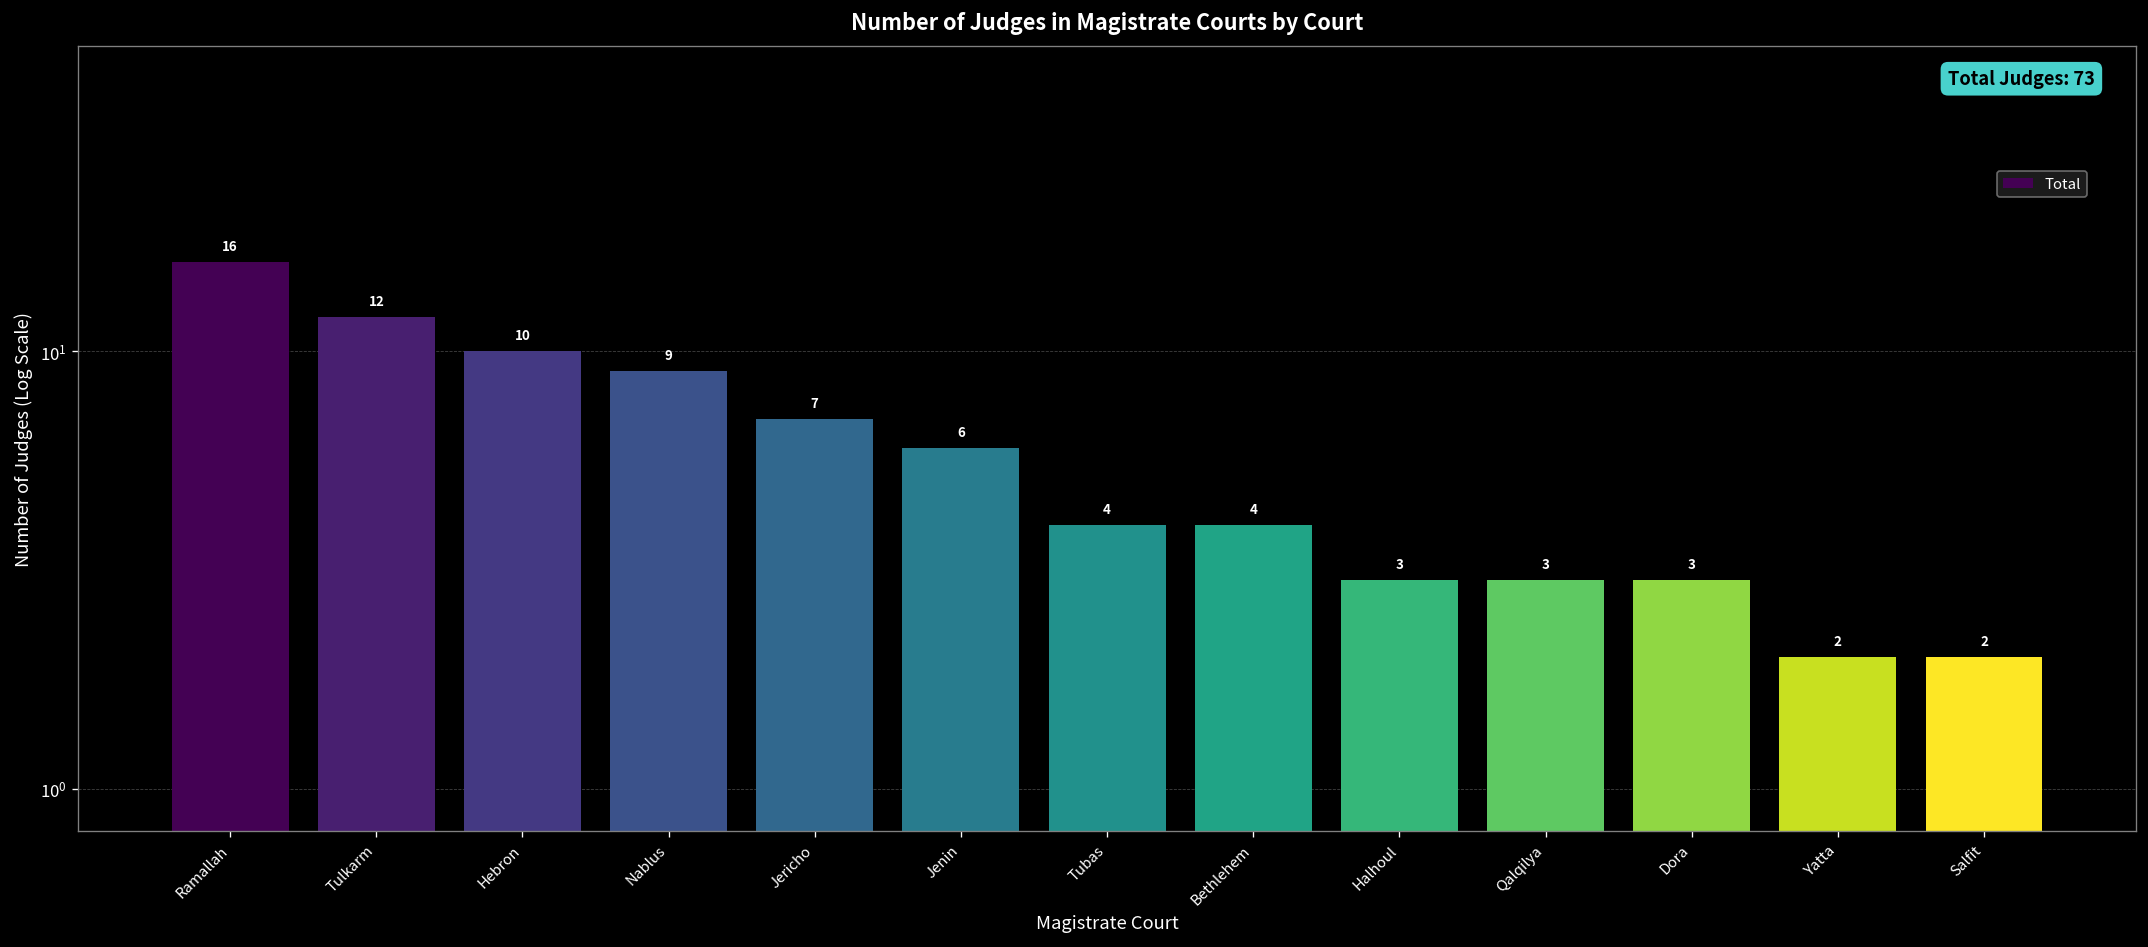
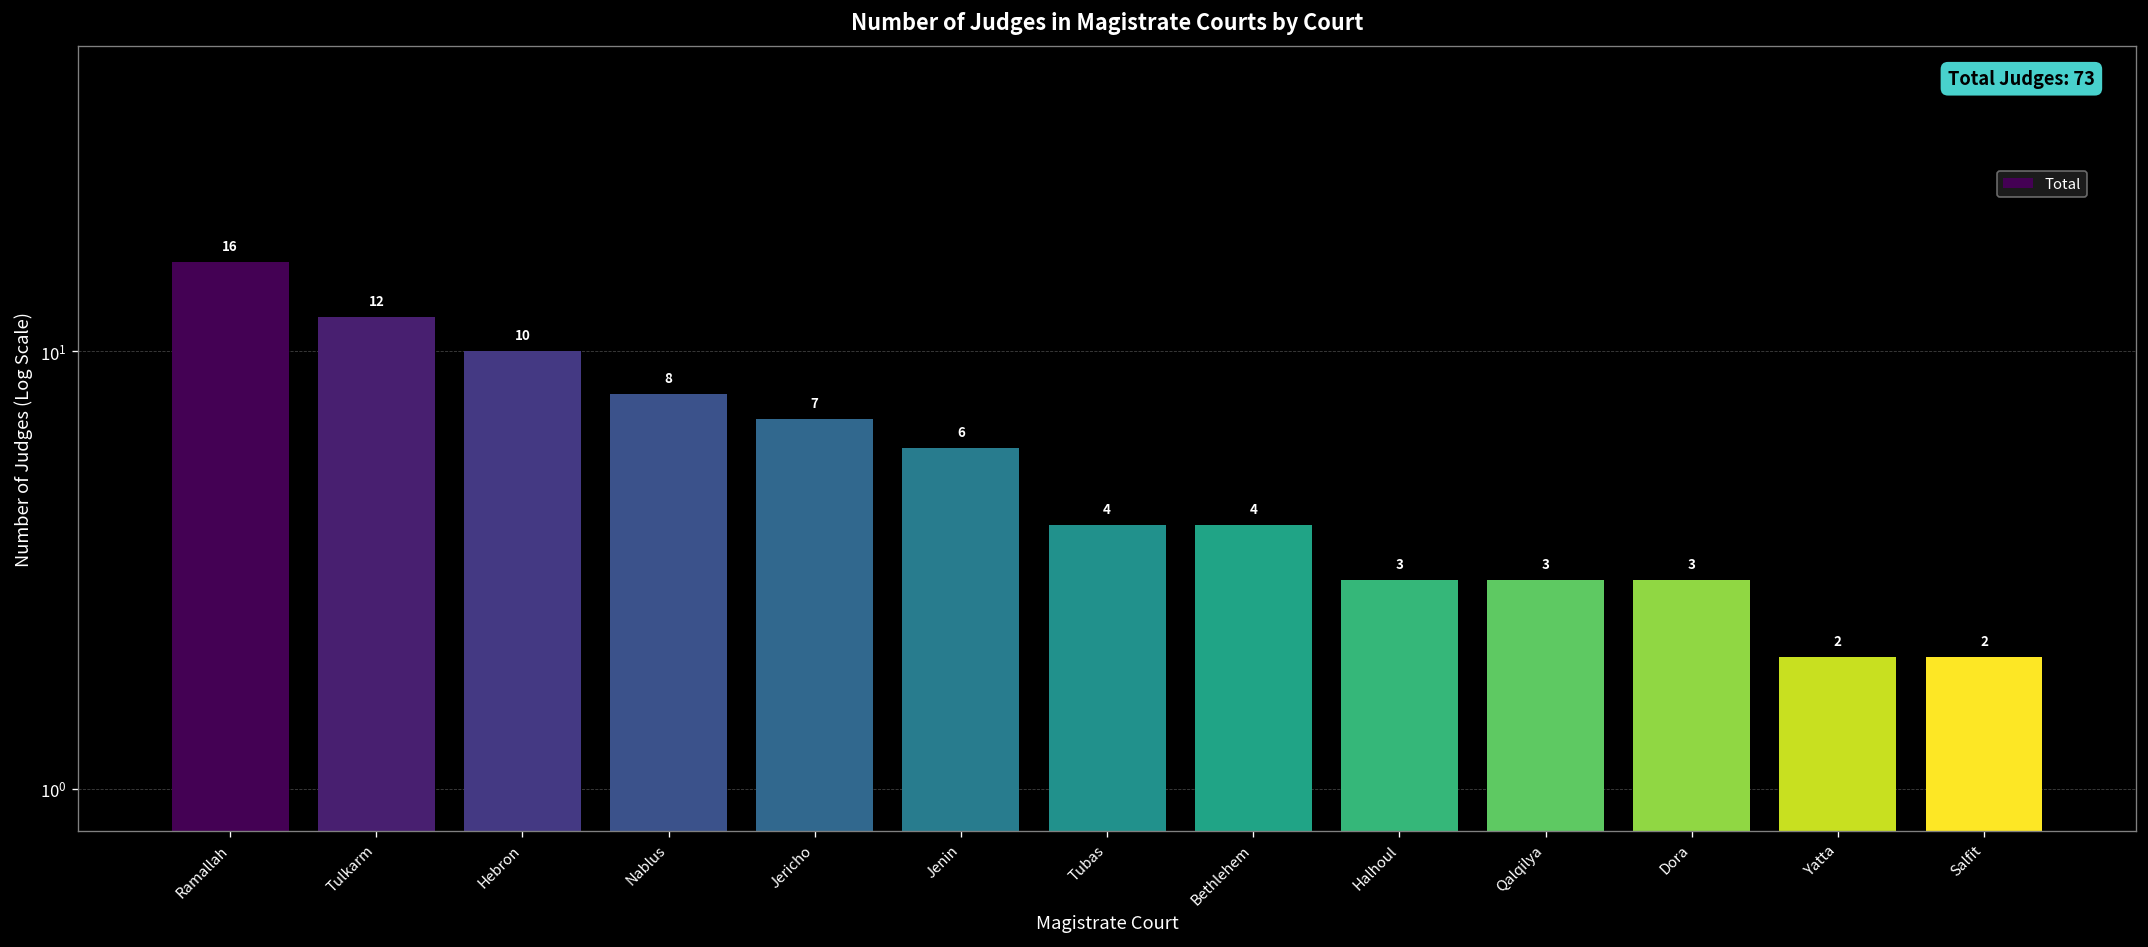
Nablus: 9 -> 8
